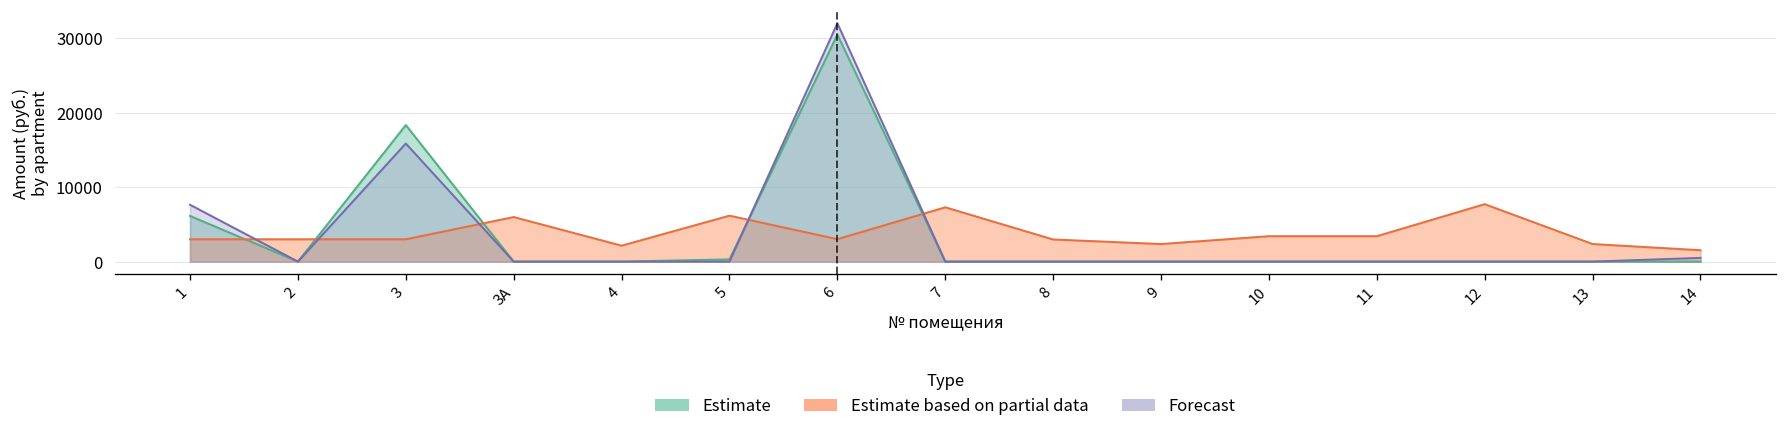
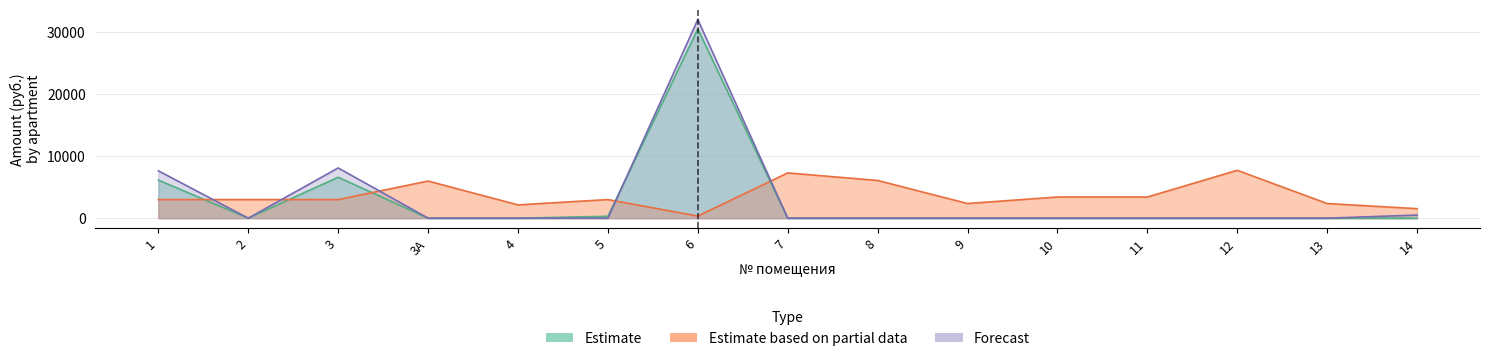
Estimate, 3: 18000 -> 7000
Forecast, 3: 16000 -> 8000
Estimate based on partial data, 5: 6000 -> 3000
Estimate based on partial data, 6: 3000 -> 0
Estimate based on partial data, 8: 3000 -> 6000
